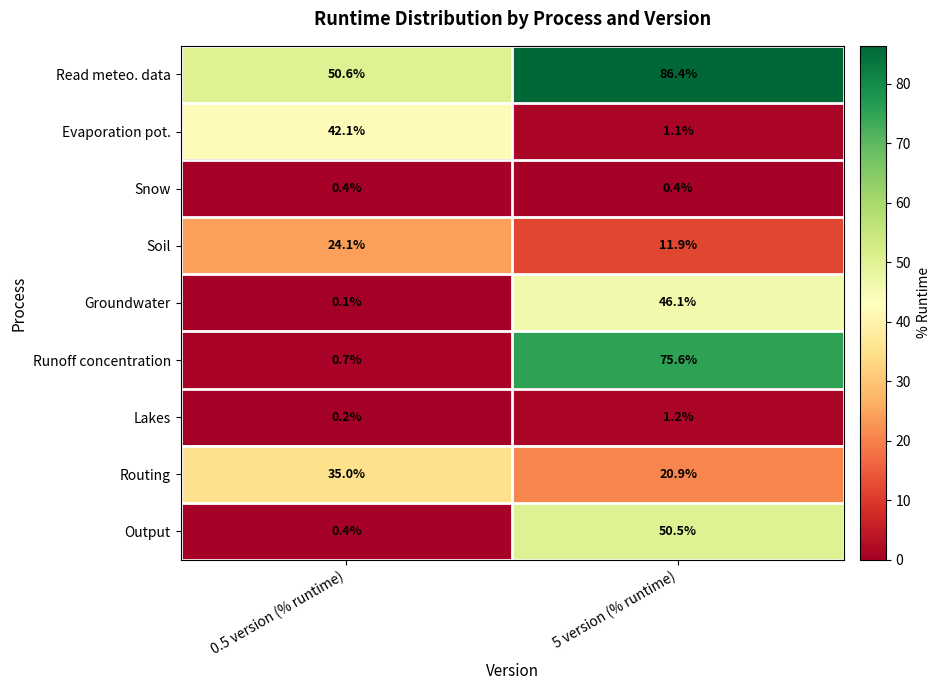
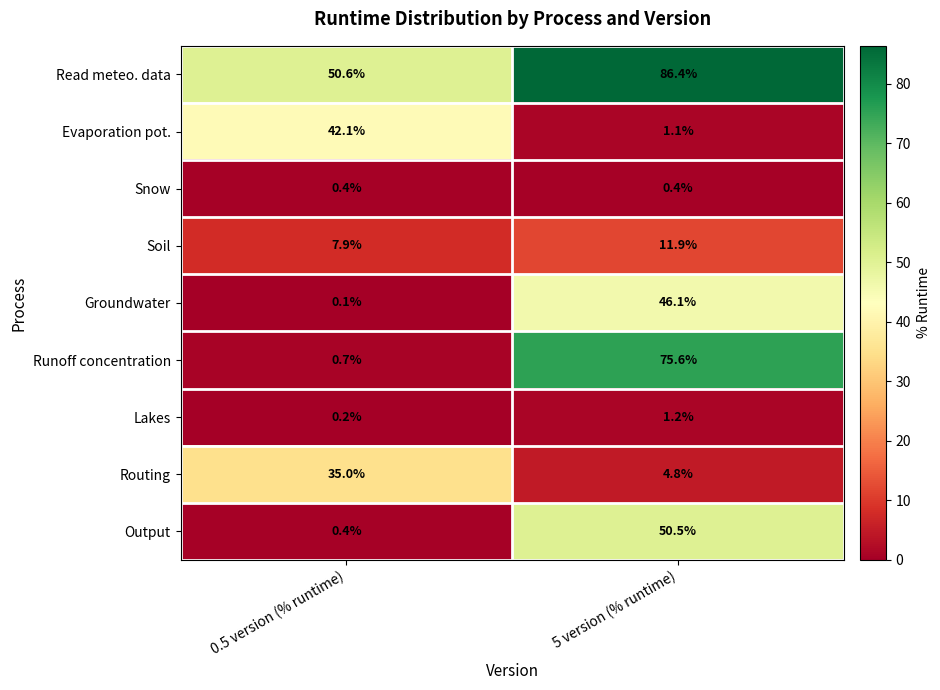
Soil, 0.5 version (% runtime): 24.1% -> 7.9%
Routing, 5 version (% runtime): 20.9% -> 4.8%
